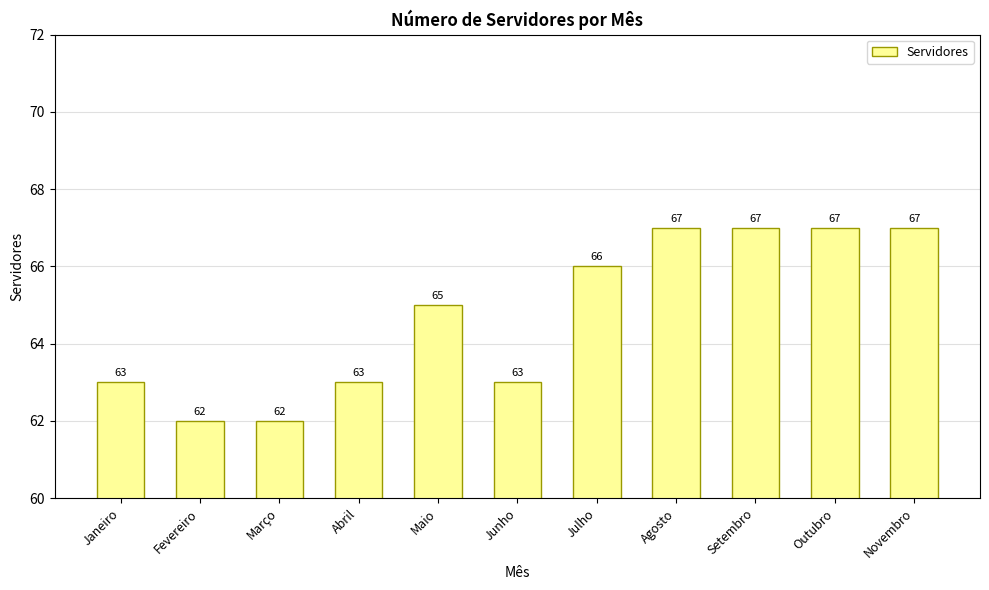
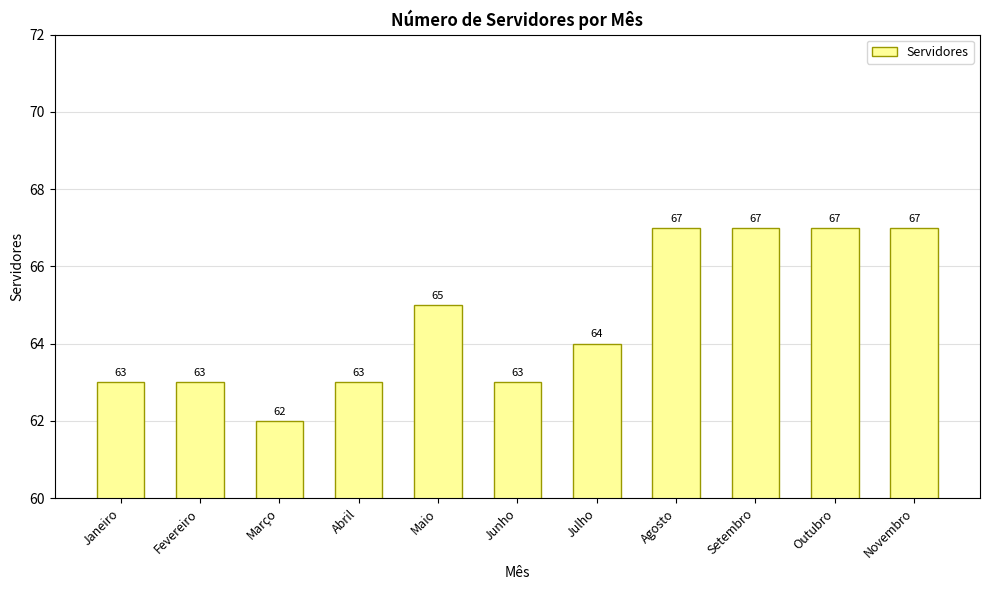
Fevereiro: 62 -> 63
Julho: 66 -> 64
